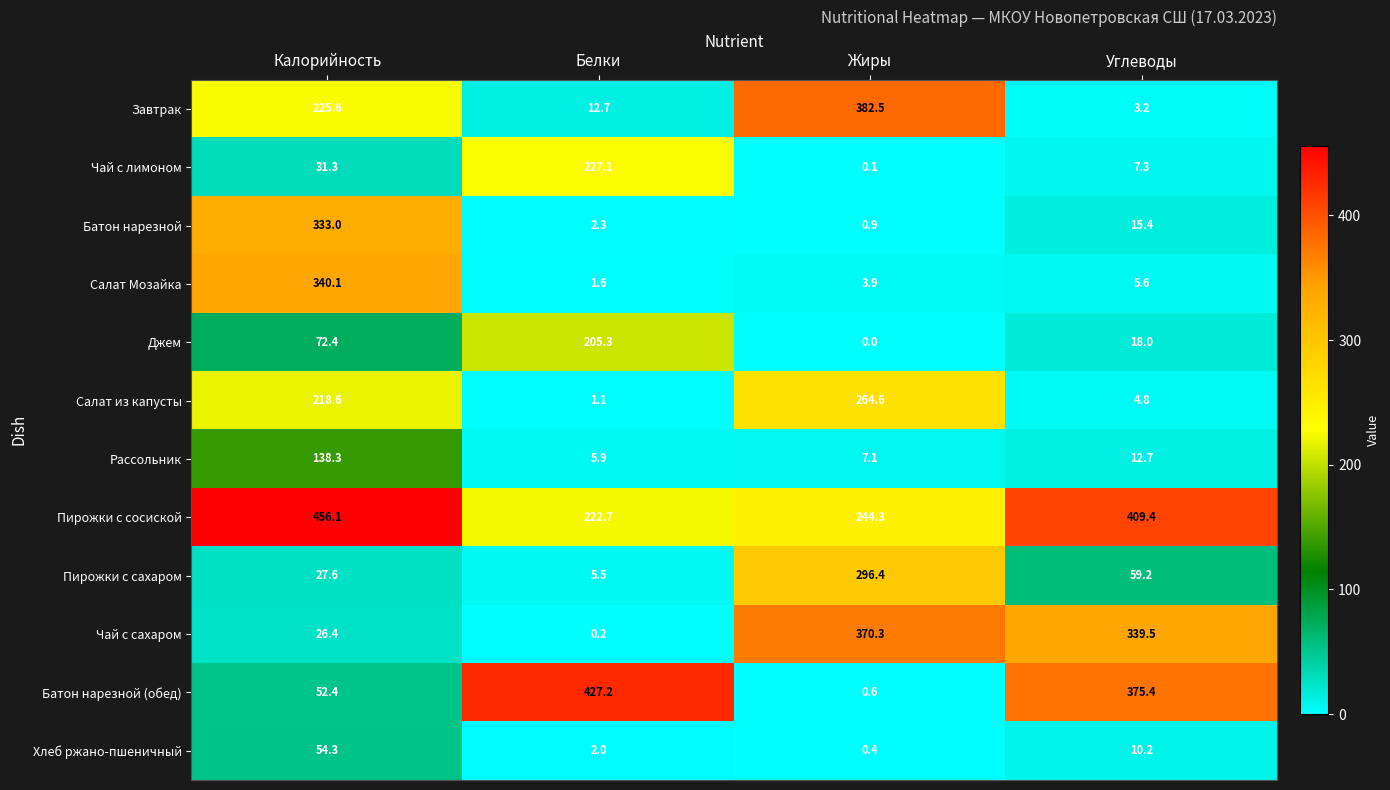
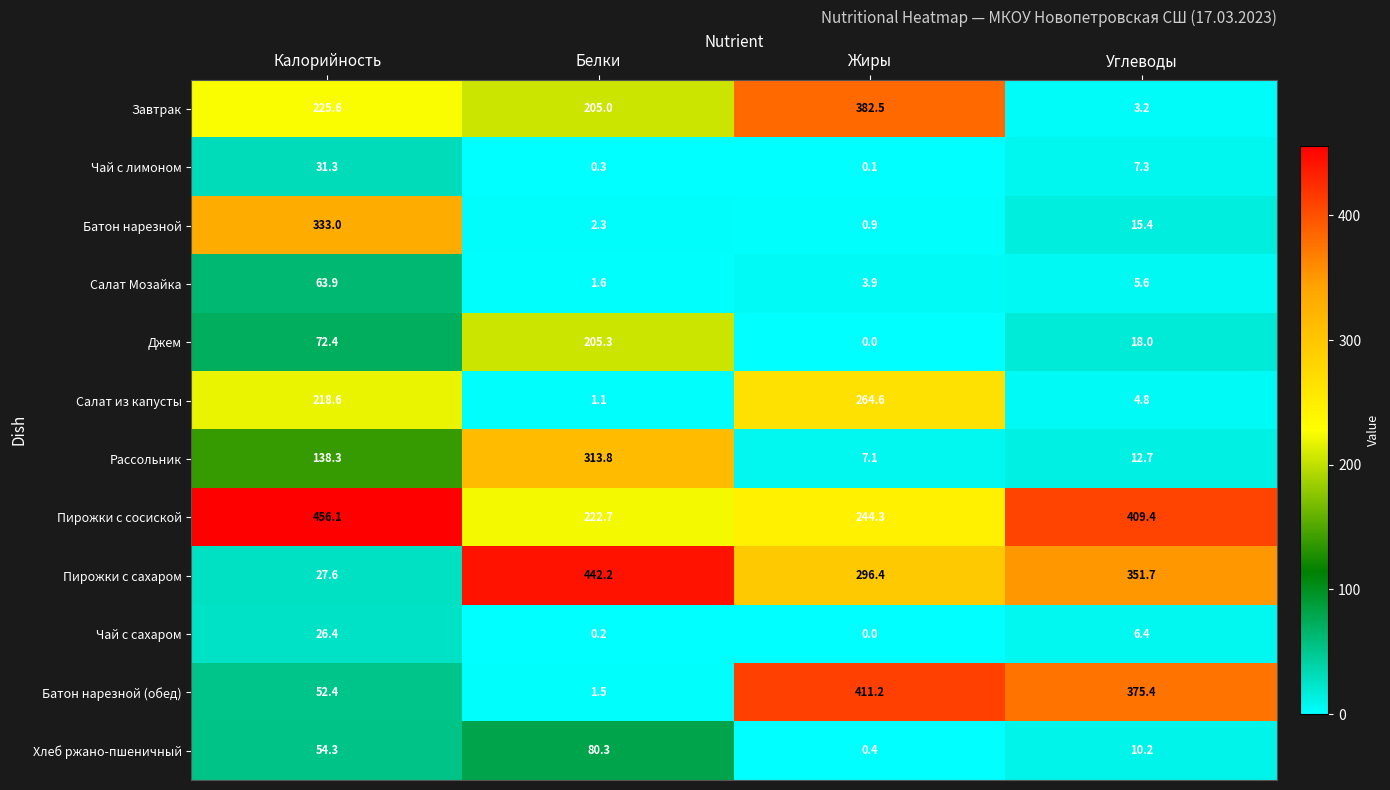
Завтрак, Белки: 12.7 -> 205.0
Чай с лимоном, Белки: 227.1 -> 0.3
Салат Мозайка, Калорийность: 340.1 -> 63.9
Рассольник, Белки: 5.9 -> 313.8
Пирожки с сахаром, Белки: 5.5 -> 442.2
Пирожки с сахаром, Углеводы: 59.2 -> 351.7
Чай с сахаром, Жиры: 370.3 -> 0.0
Чай с сахаром, Углеводы: 339.5 -> 6.4
Батон нарезной (обед), Белки: 427.2 -> 1.5
Батон нарезной (обед), Жиры: 0.6 -> 411.2
Хлеб ржано-пшеничный, Белки: 2.0 -> 80.3
